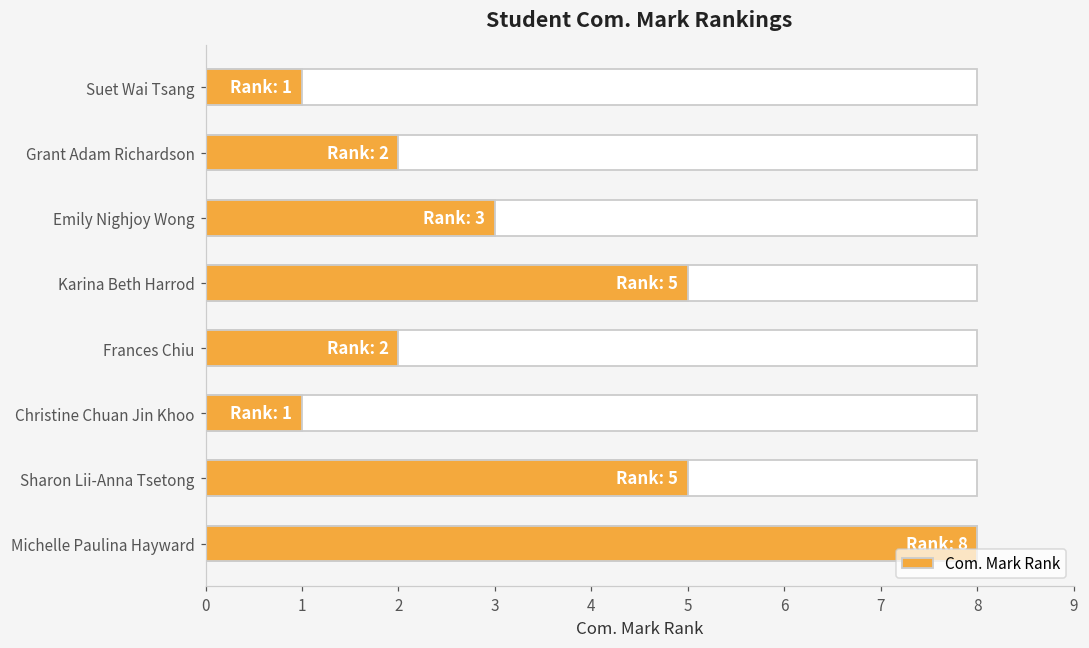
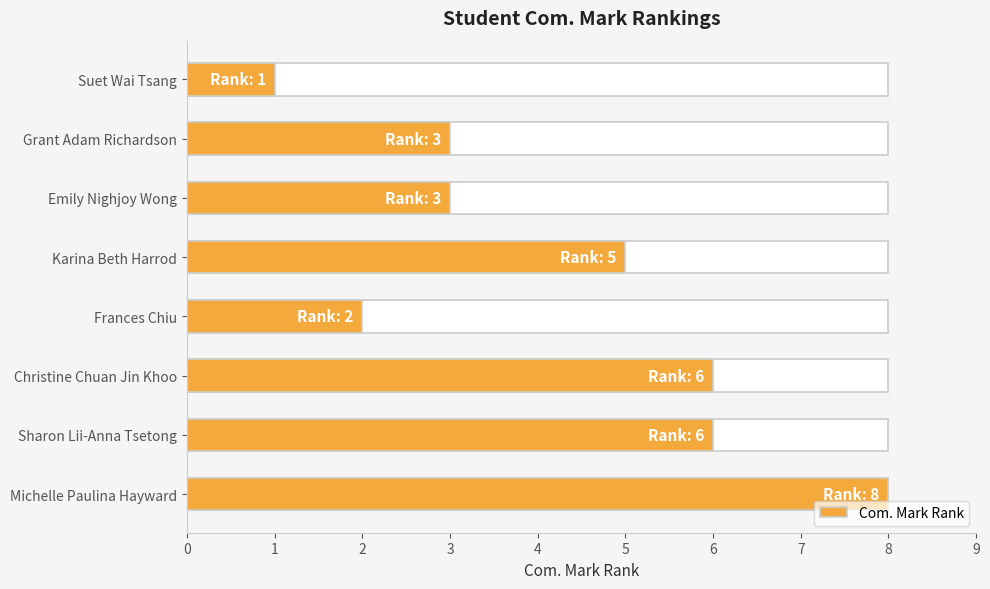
Com. Mark Rank, Grant Adam Richardson: 2 -> 3
Com. Mark Rank, Christine Chuan Jin Khoo: 1 -> 6
Com. Mark Rank, Sharon Lii-Anna Tsetong: 5 -> 6
